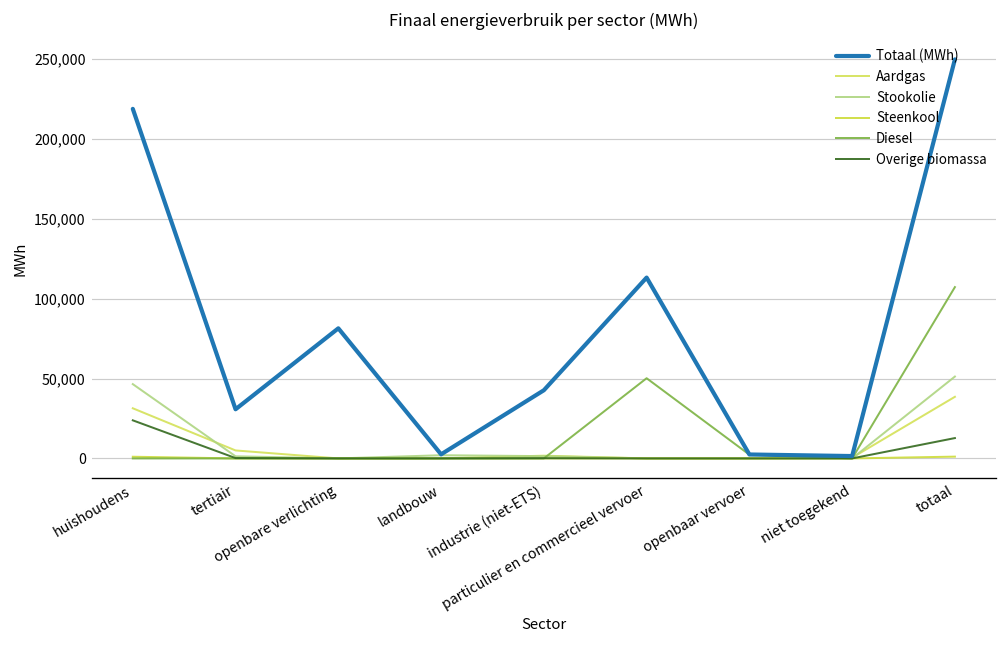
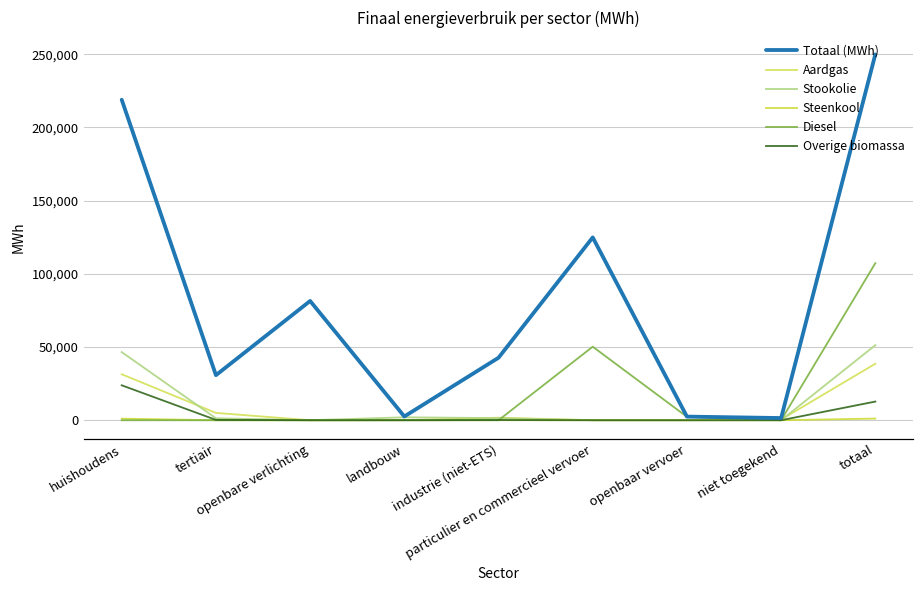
Totaal (MWh), particulier en commercieel vervoer: 113,000 -> 125,000
